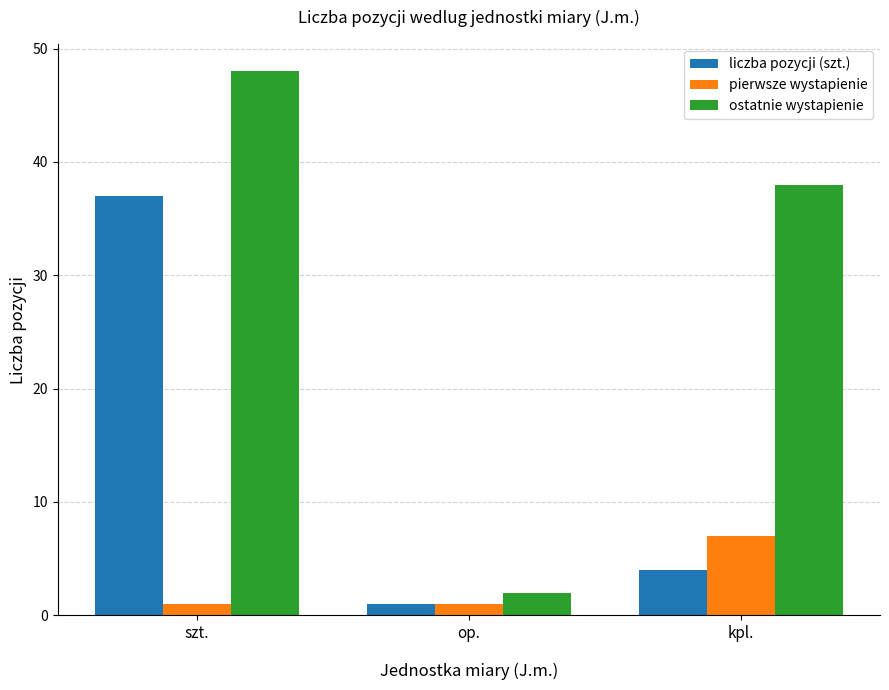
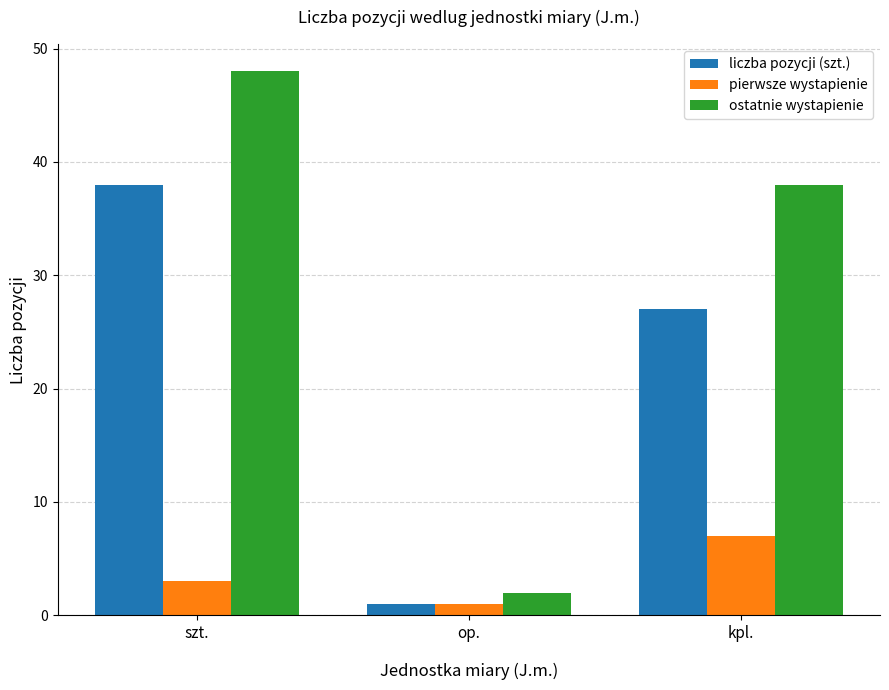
liczba pozycji (szt.), szt.: 37 -> 38
pierwsze wystapienie, szt.: 1 -> 3
liczba pozycji (szt.), kpl.: 4 -> 27
